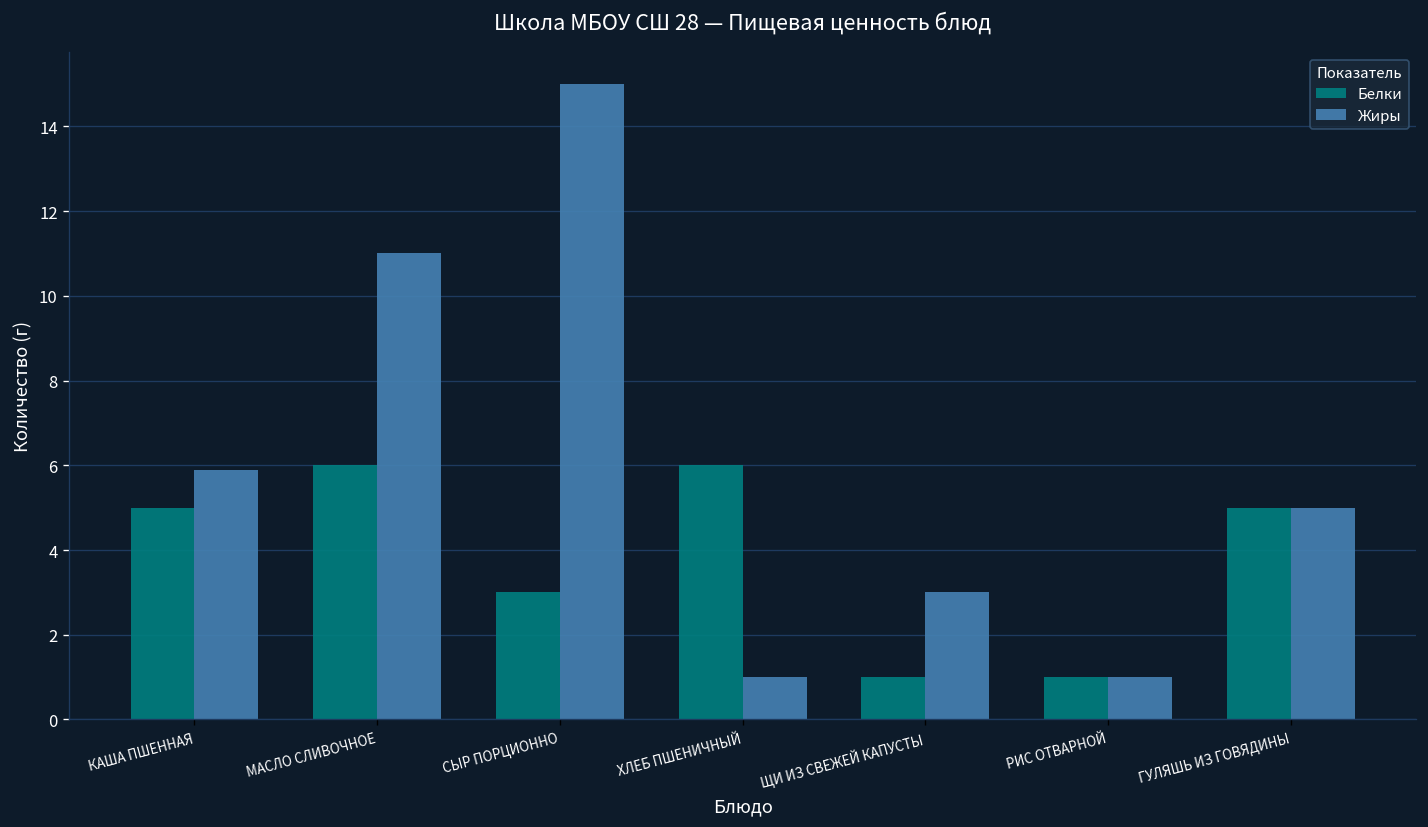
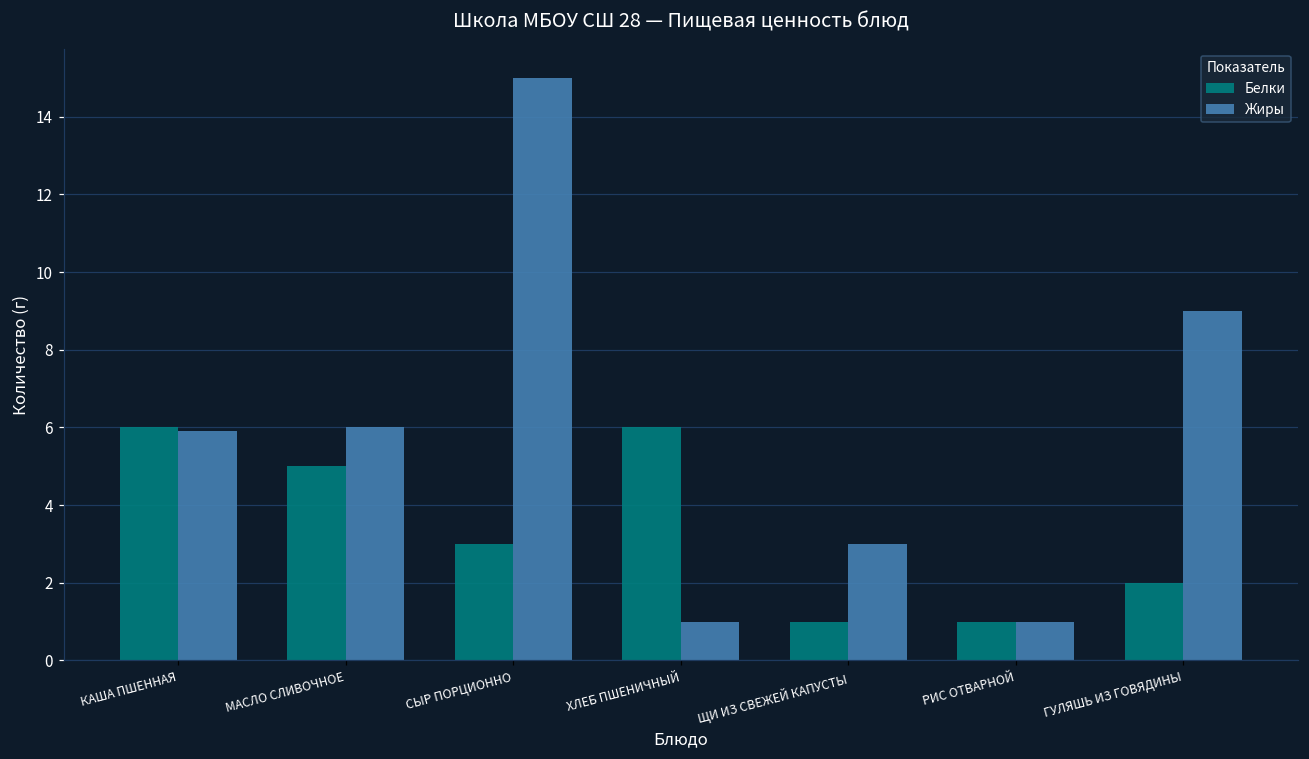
Белки, КАША ПШЕННАЯ: 5 -> 6
Белки, МАСЛО СЛИВОЧНОЕ: 6 -> 5
Жиры, МАСЛО СЛИВОЧНОЕ: 11 -> 6
Белки, ГУЛЯШЬ ИЗ ГОВЯДИНЫ: 5 -> 2
Жиры, ГУЛЯШЬ ИЗ ГОВЯДИНЫ: 5 -> 9
